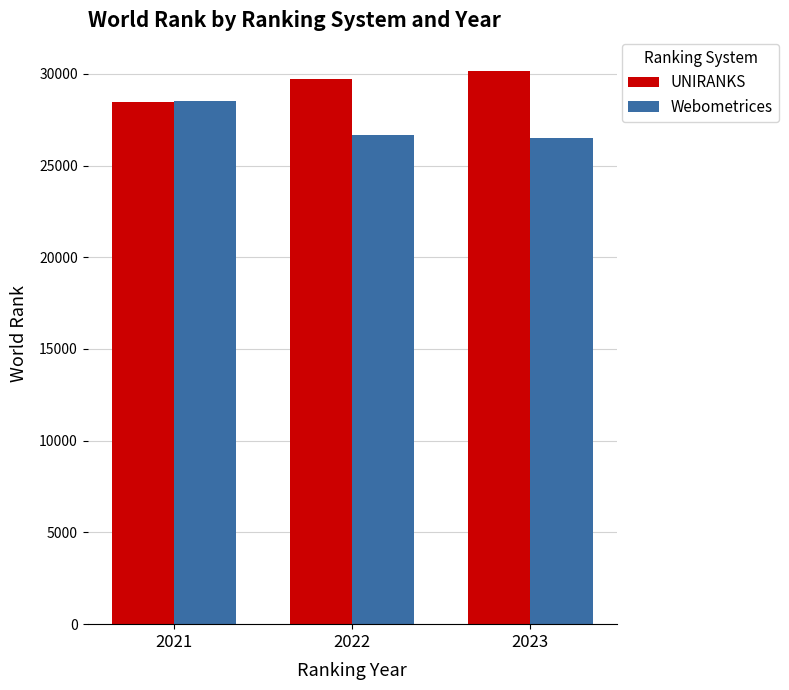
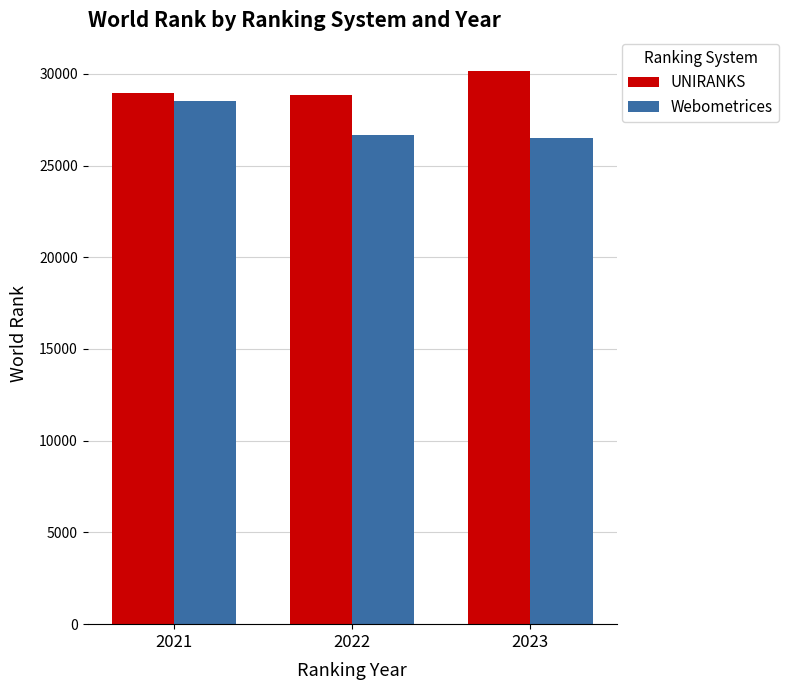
UNIRANKS, 2021: 28500 -> 29000
UNIRANKS, 2022: 29700 -> 28800
